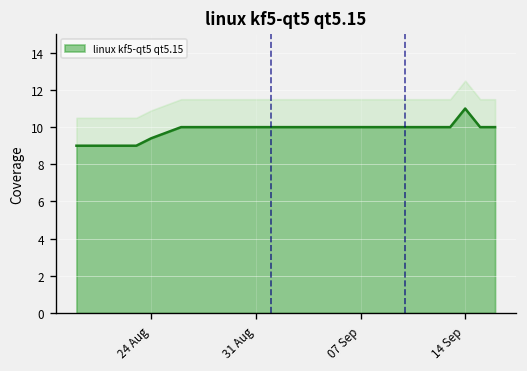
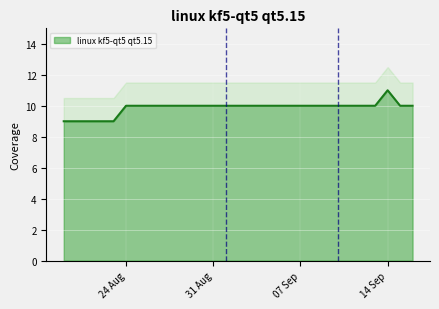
linux kf5-qt5 qt5.15, 24 Aug: 9.4 -> 10.0
